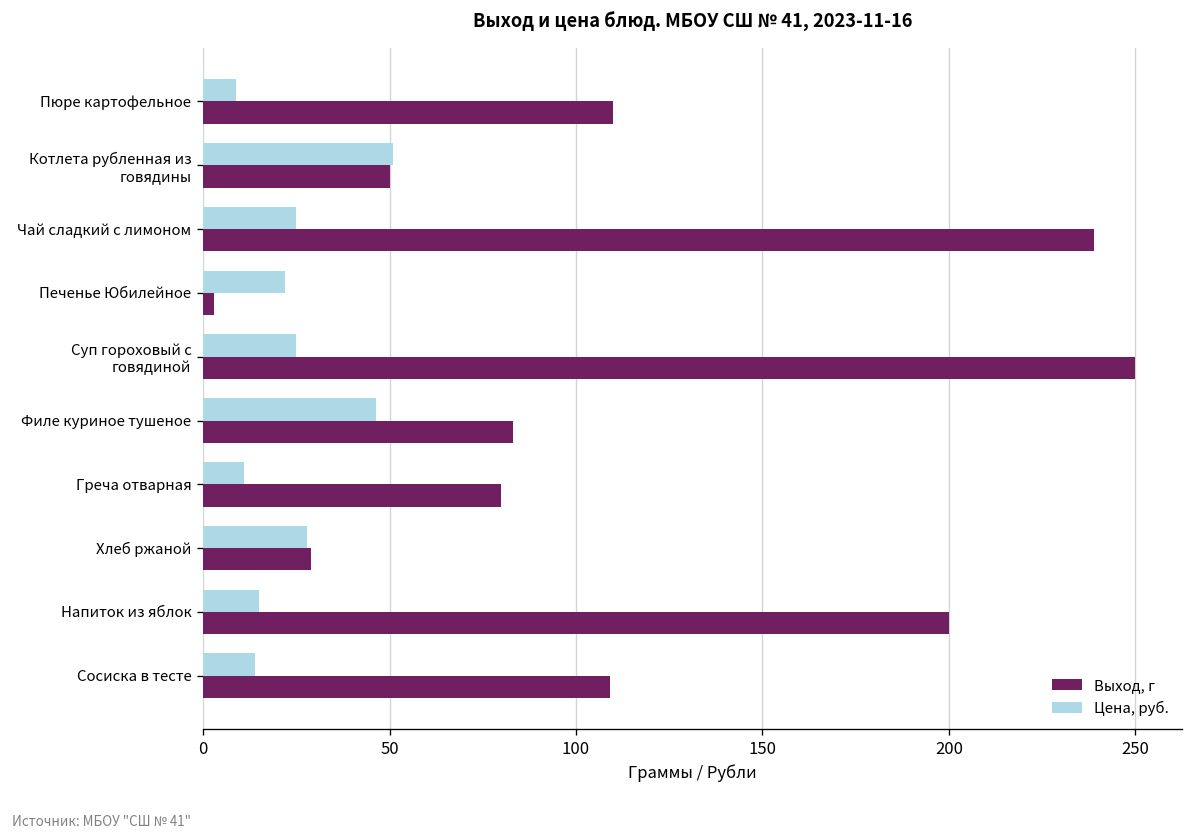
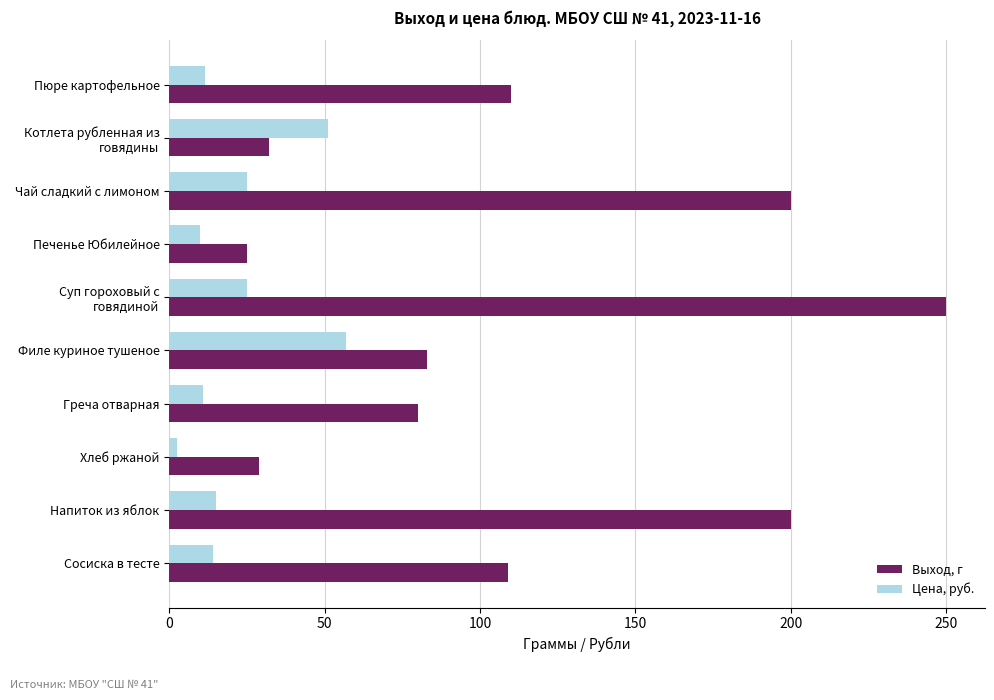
Цена, руб., Пюре картофельное: 9 -> 12
Выход, г, Котлета рубленная из говядины: 50 -> 32
Выход, г, Чай сладкий с лимоном: 239 -> 200
Цена, руб., Печенье Юбилейное: 22 -> 10
Выход, г, Печенье Юбилейное: 3 -> 25
Цена, руб., Филе куриное тушеное: 47 -> 57
Цена, руб., Хлеб ржаной: 28 -> 3
